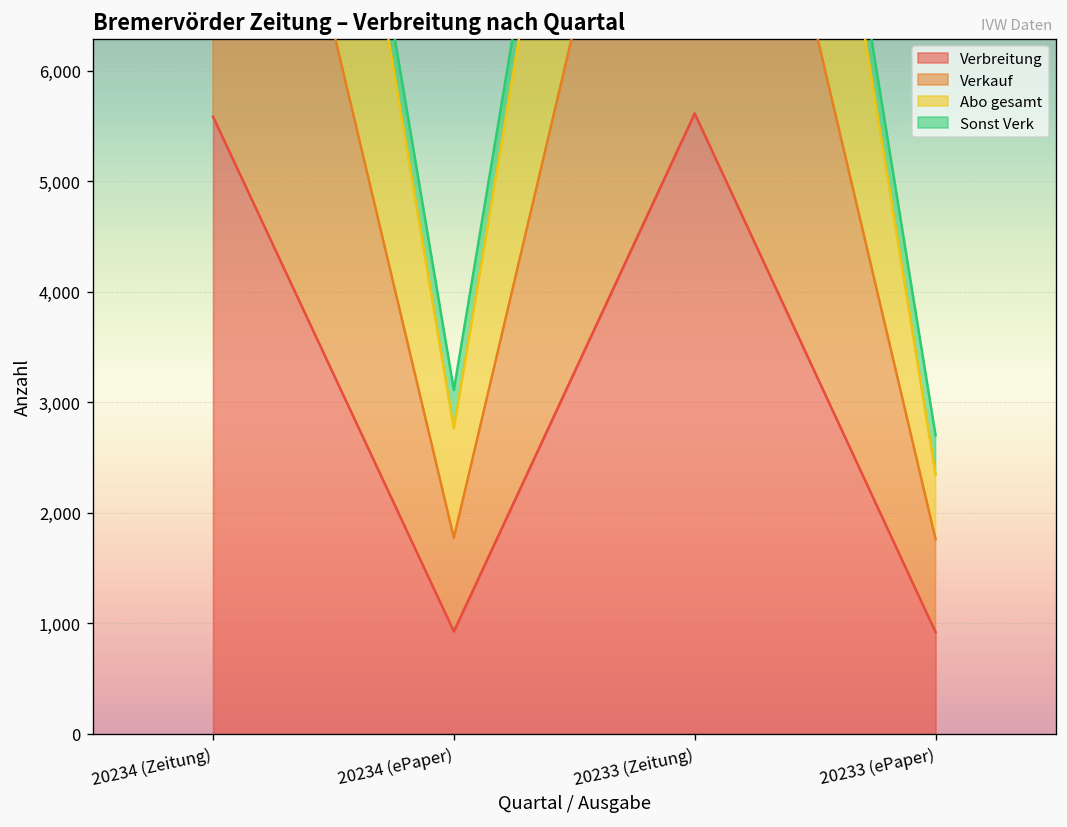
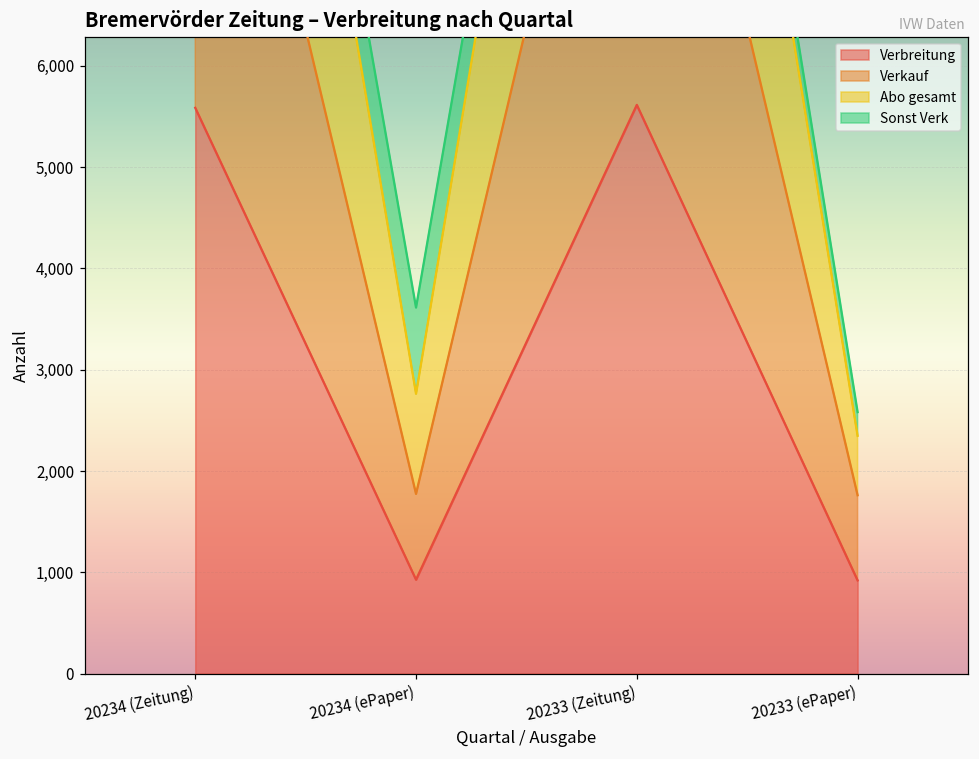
Sonst Verk, 20234 (ePaper): 300 -> 900
Sonst Verk, 20233 (ePaper): 400 -> 200
